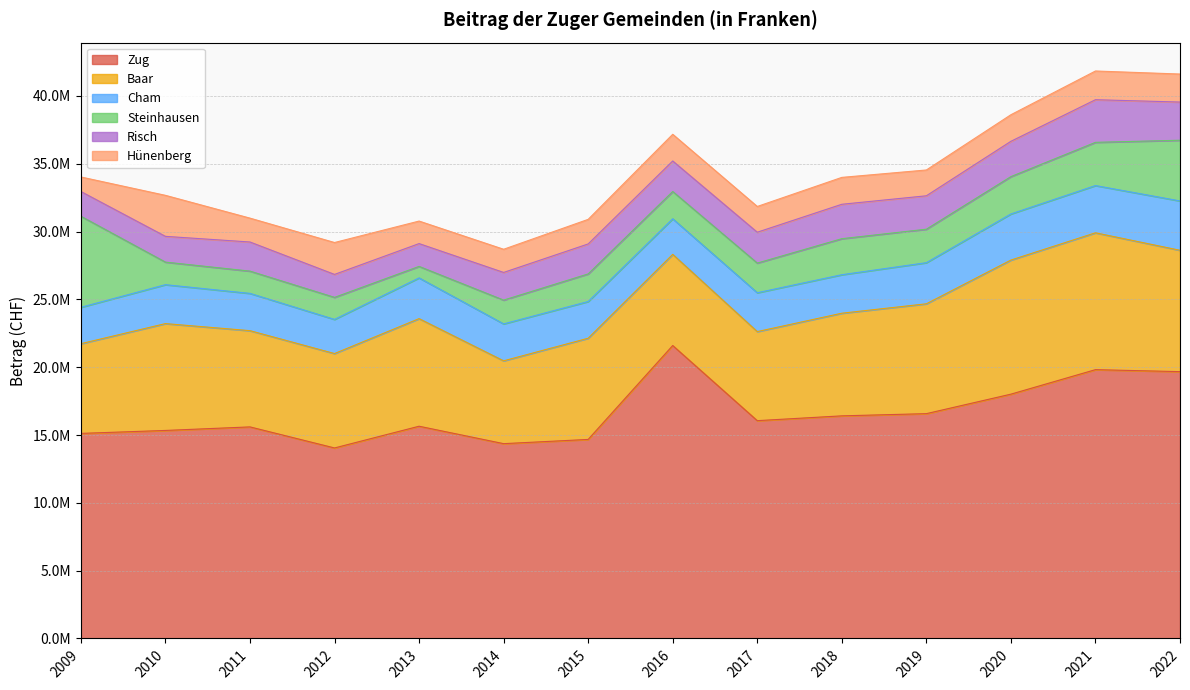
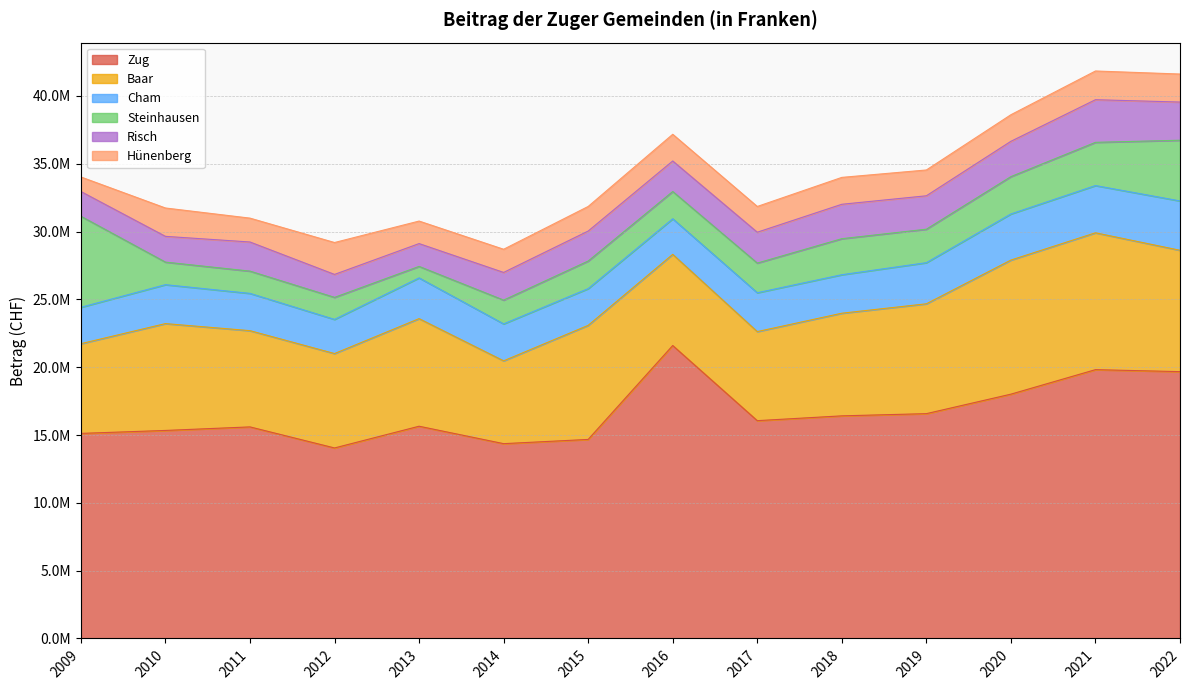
Hünenberg, 2010: 3000000 -> 2100000
Baar, 2015: 7500000 -> 8400000
